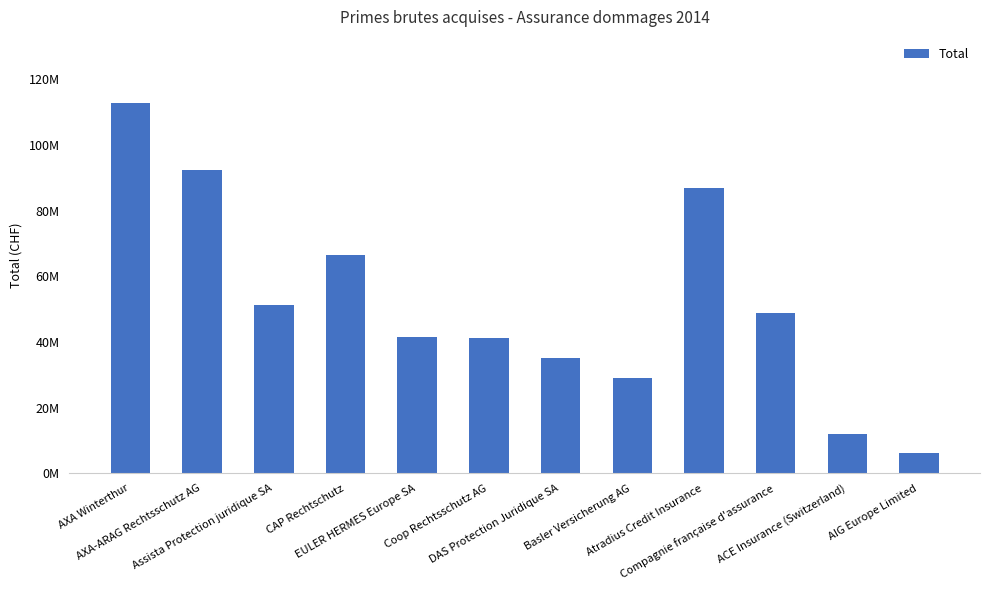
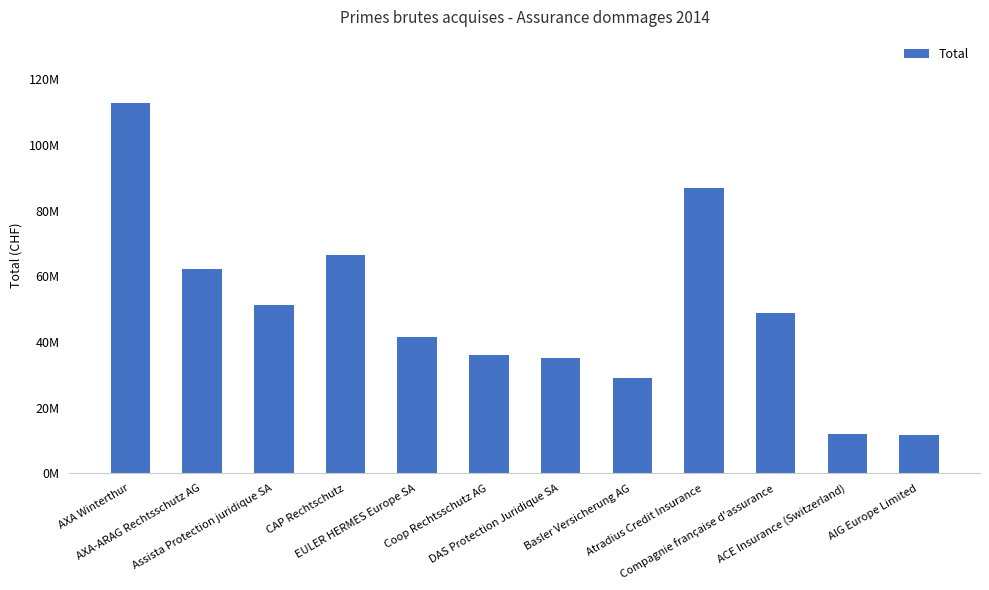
AXA-ARAG Rechtsschutz AG: 92000000 -> 62000000
Coop Rechtsschutz AG: 41000000 -> 36000000
AIG Europe Limited: 6000000 -> 12000000
